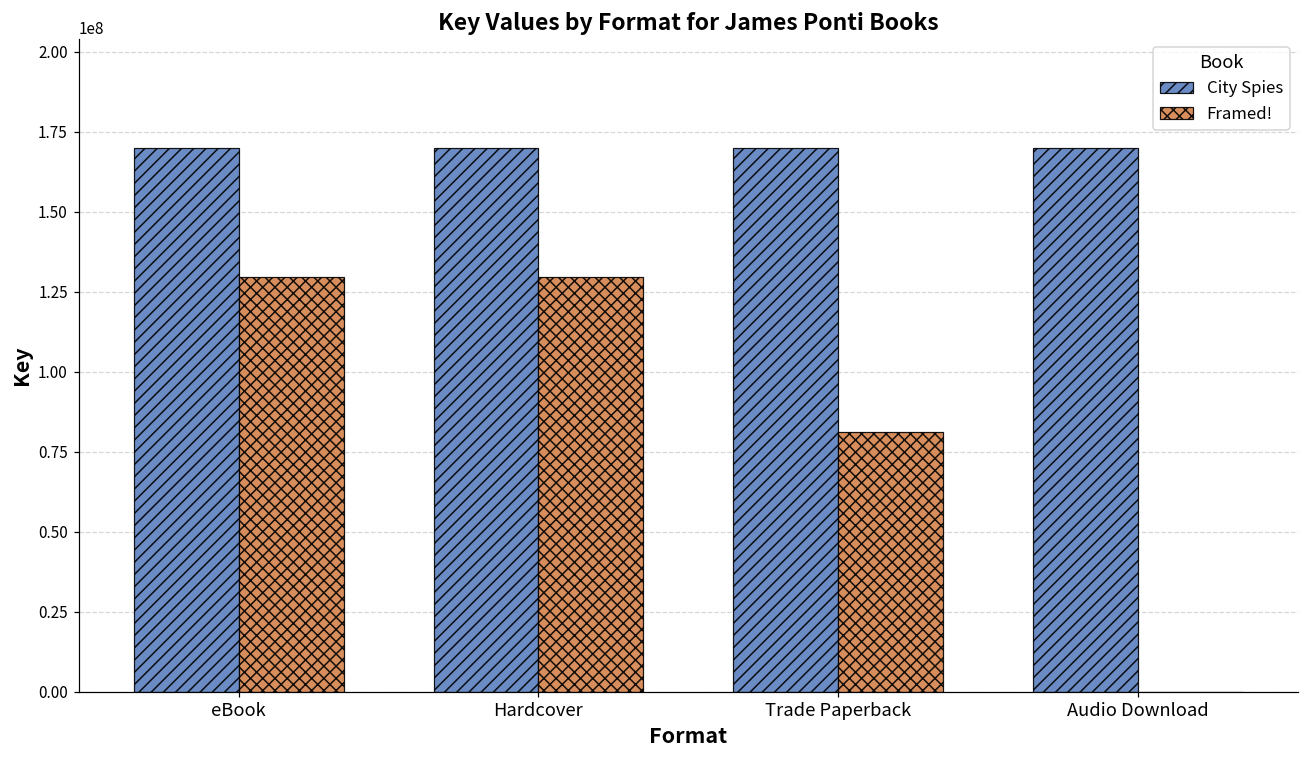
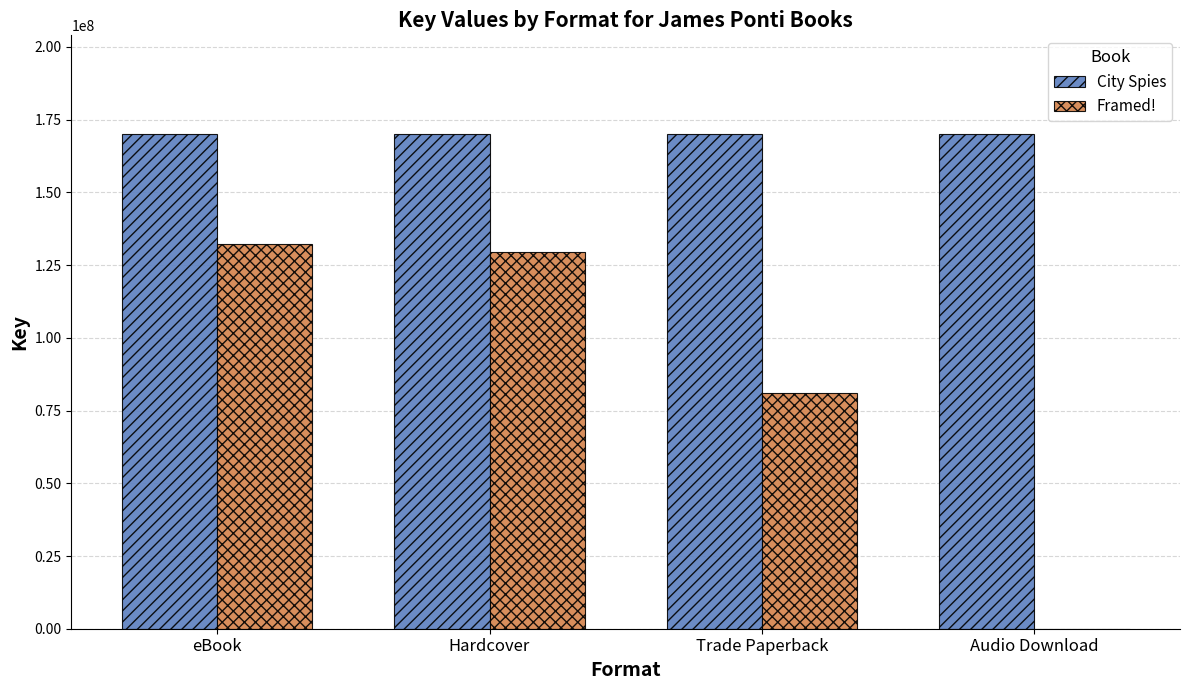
Framed!, eBook: 130000000 -> 132000000
